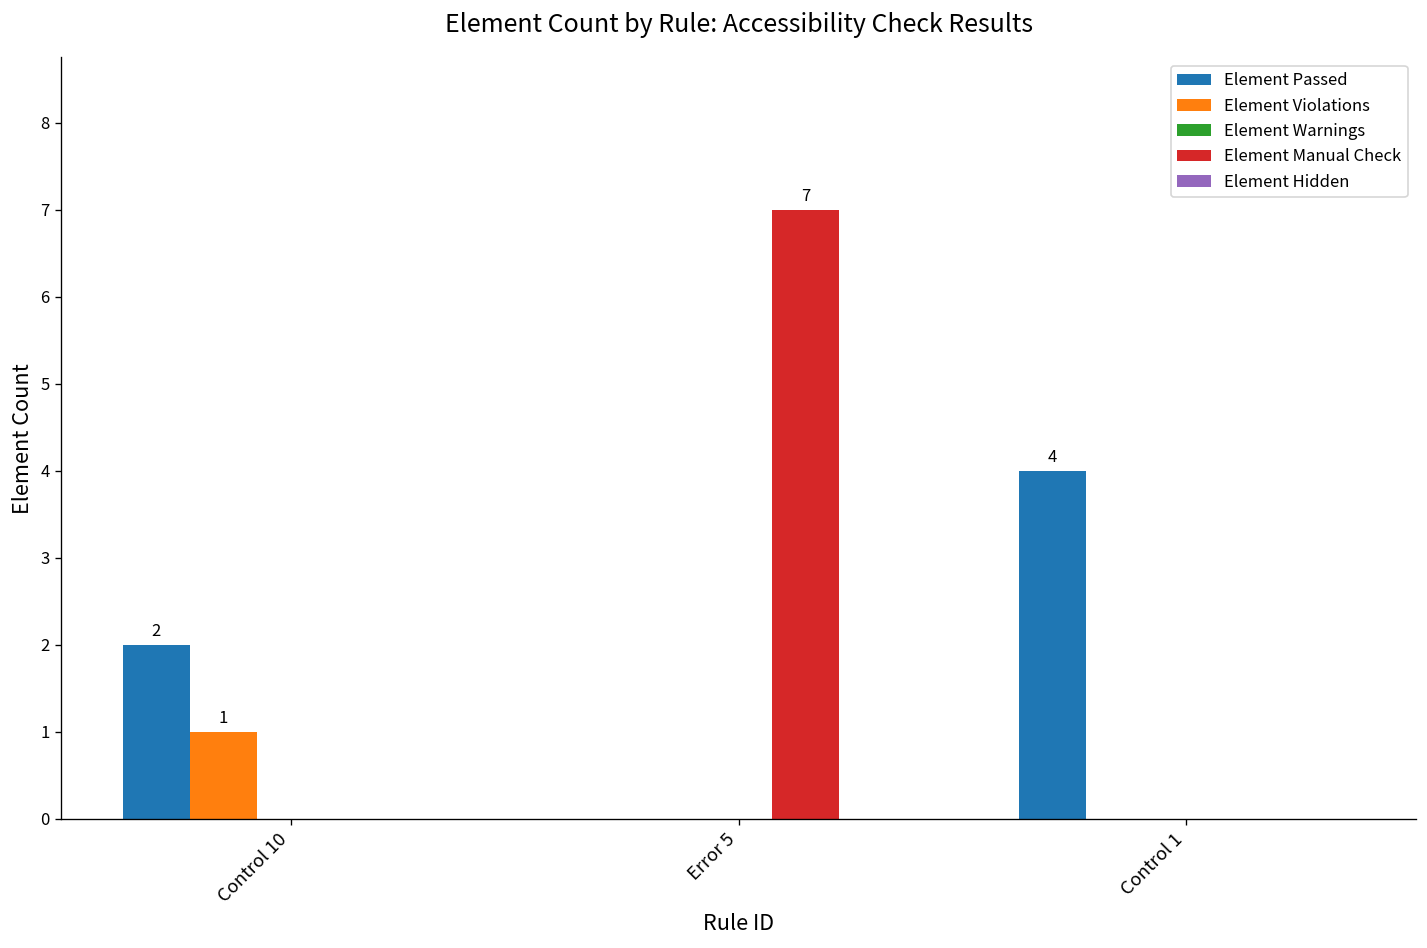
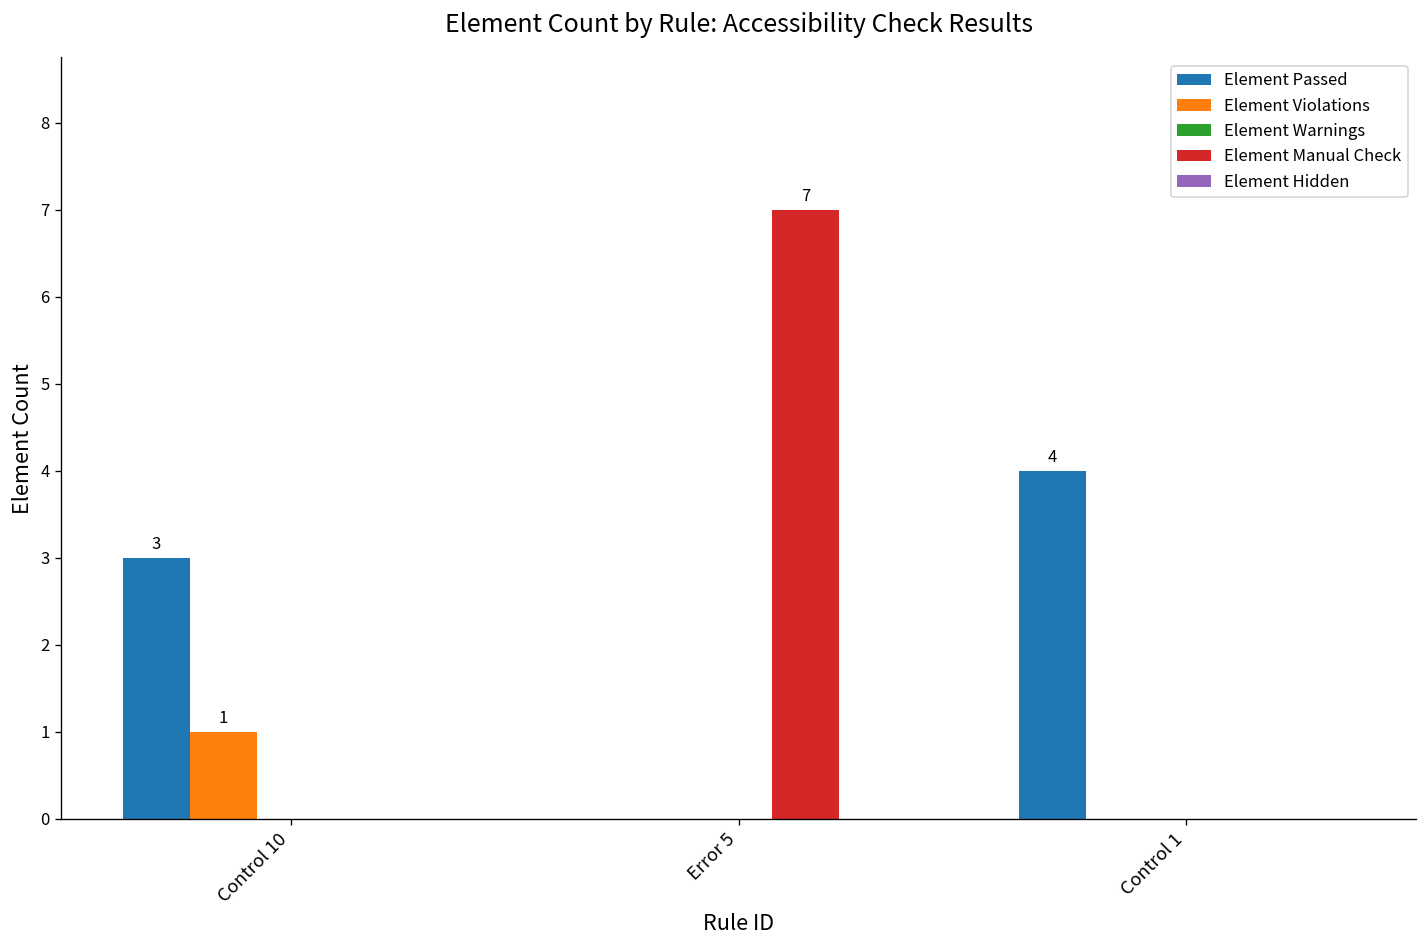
Element Passed, Control 10: 2 -> 3
